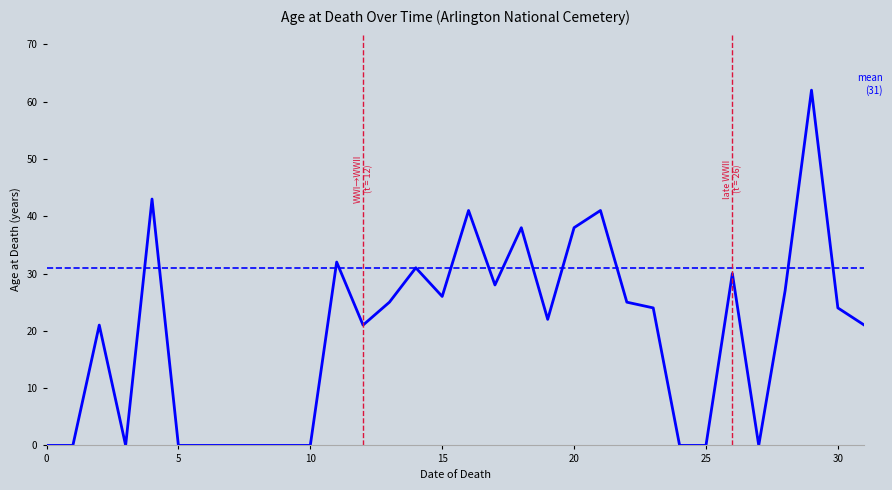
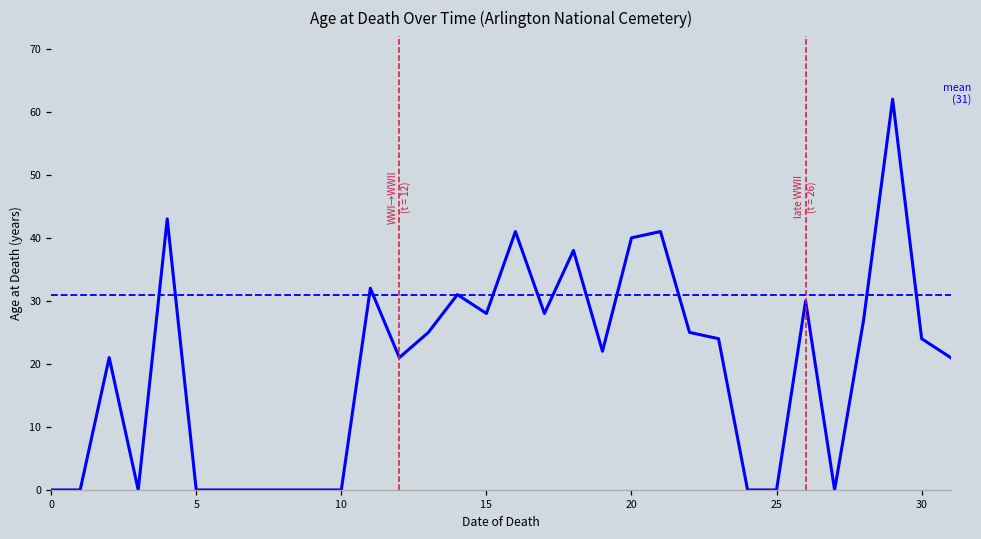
15: 26 -> 28
20: 38 -> 40
